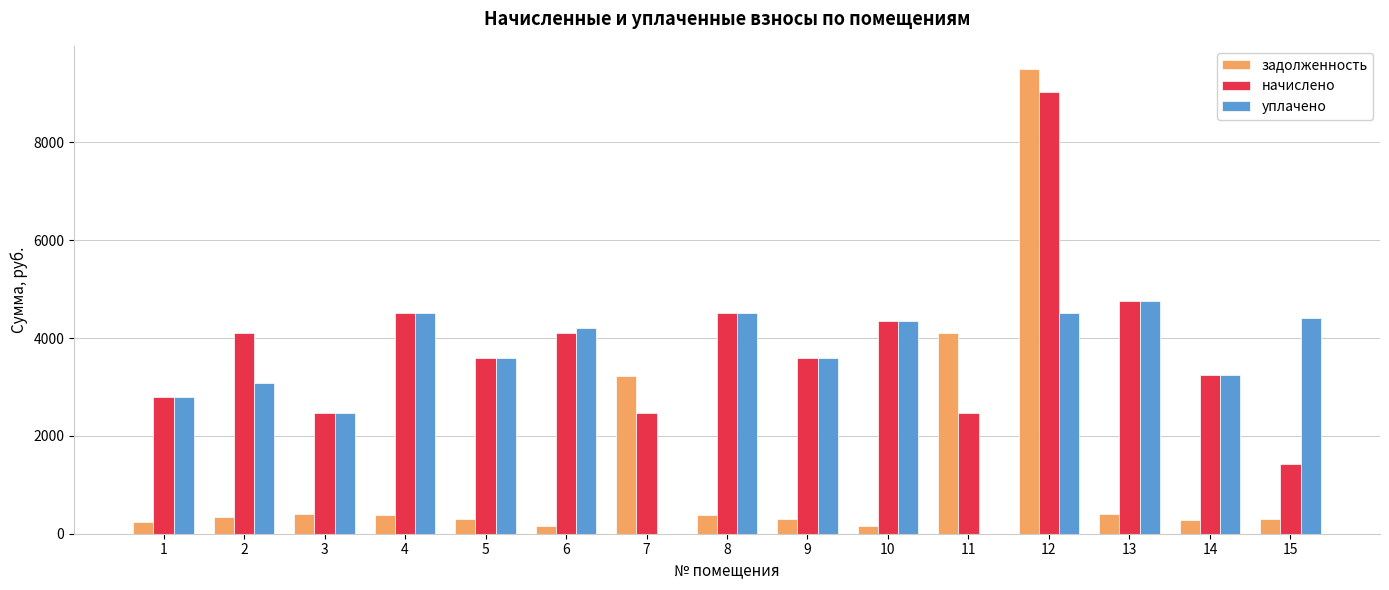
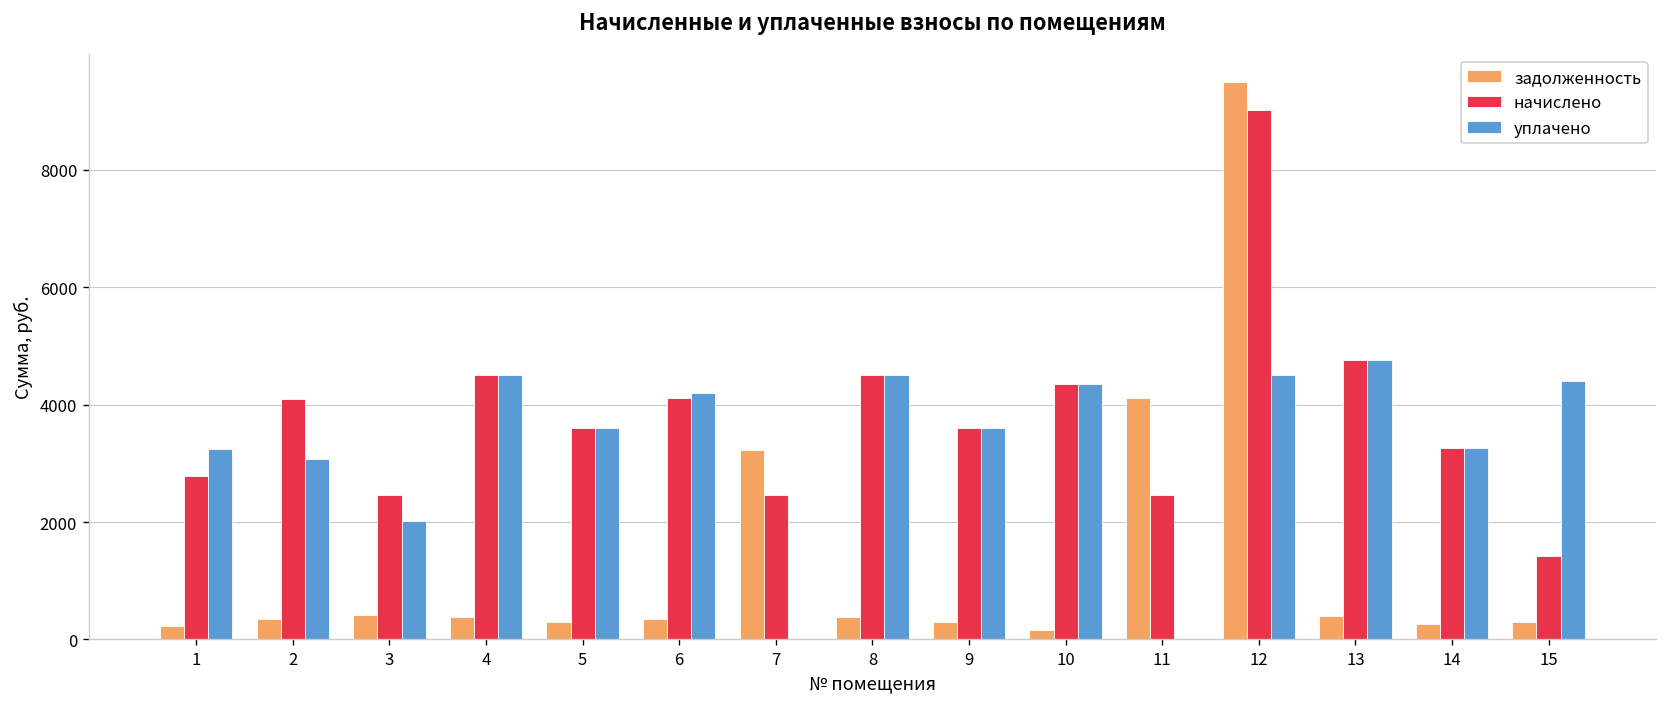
уплачено, 1: 2800 -> 3200
уплачено, 3: 2500 -> 2000
задолженность, 6: 200 -> 300
